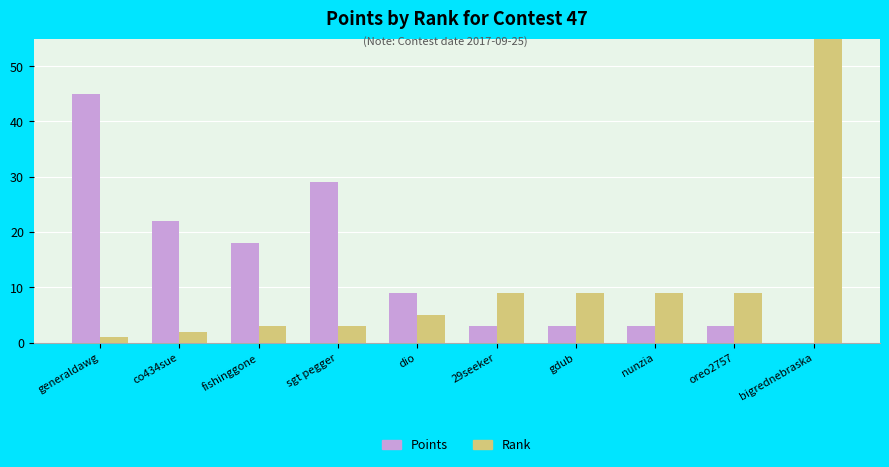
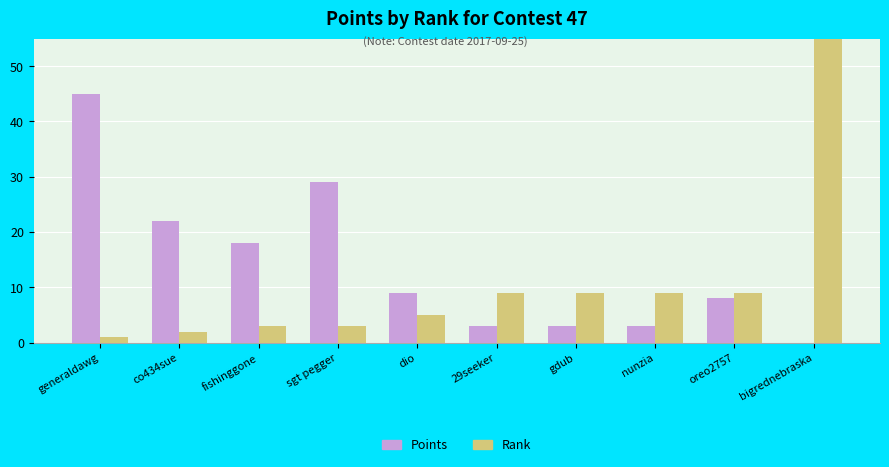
Points, oreo2757: 3 -> 8
